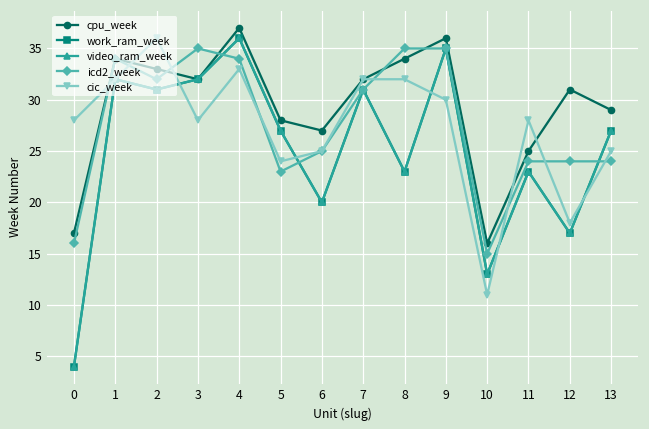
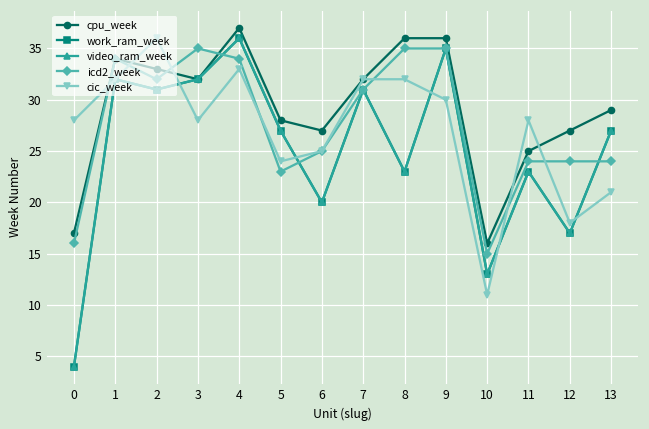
cpu_week, 8: 34 -> 36
cpu_week, 12: 31 -> 27
cic_week, 13: 25 -> 21
